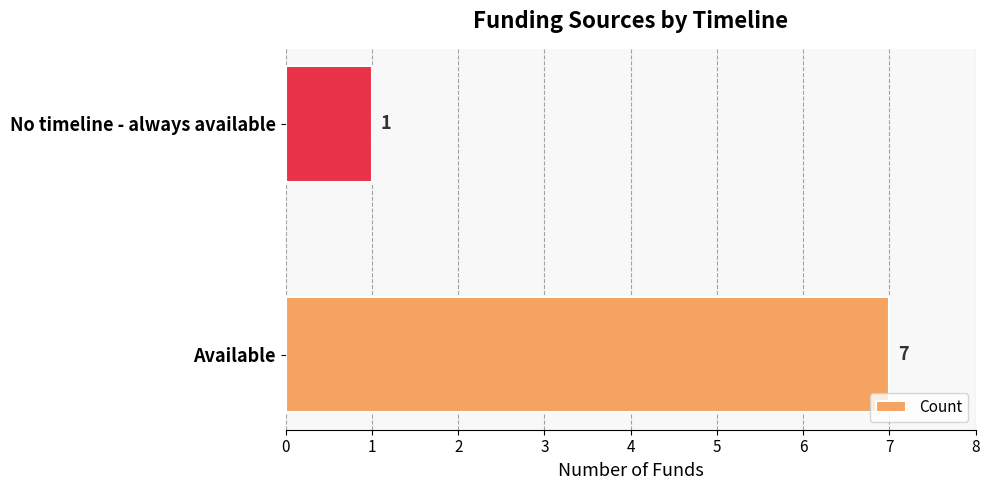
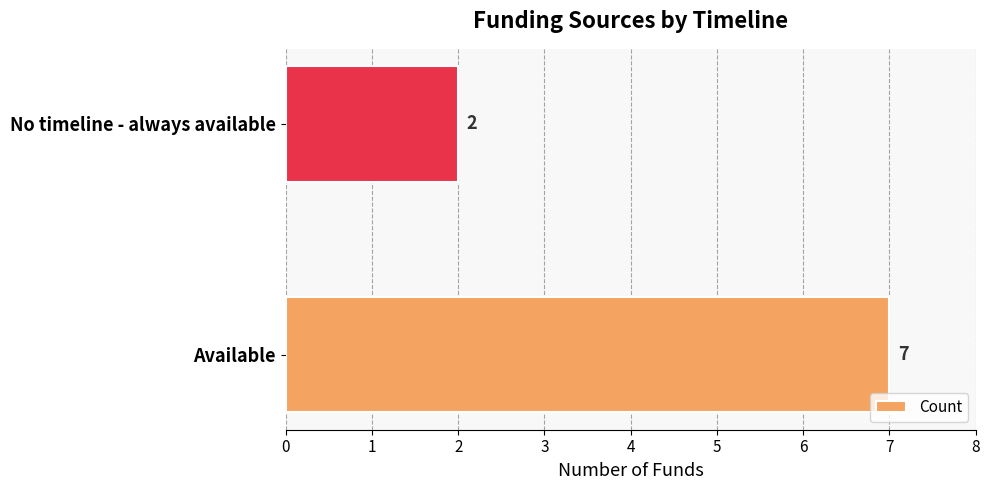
No timeline - always available: 1 -> 2
